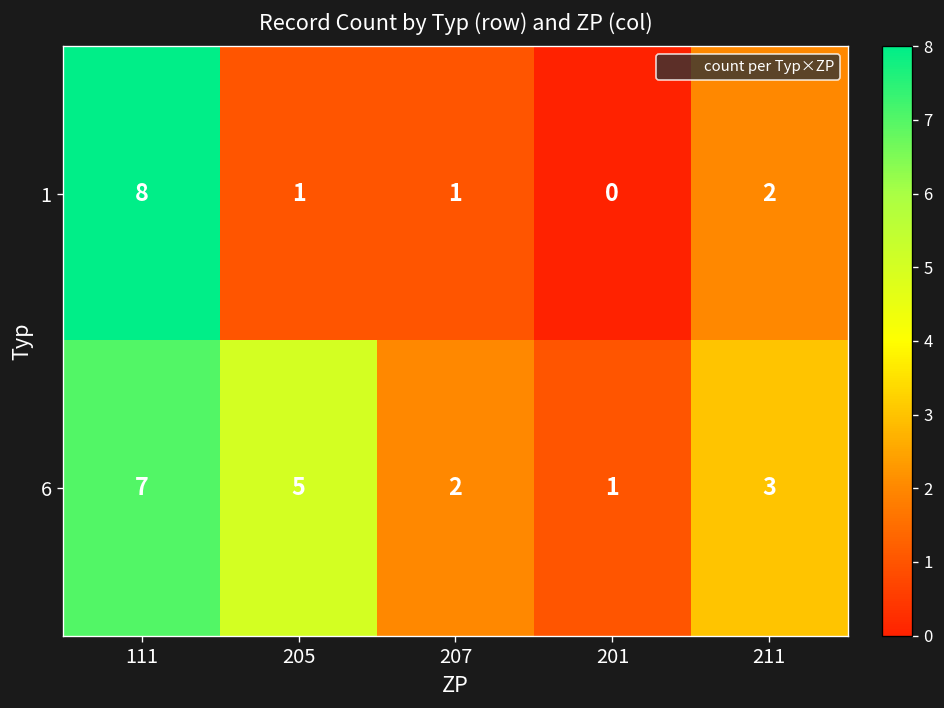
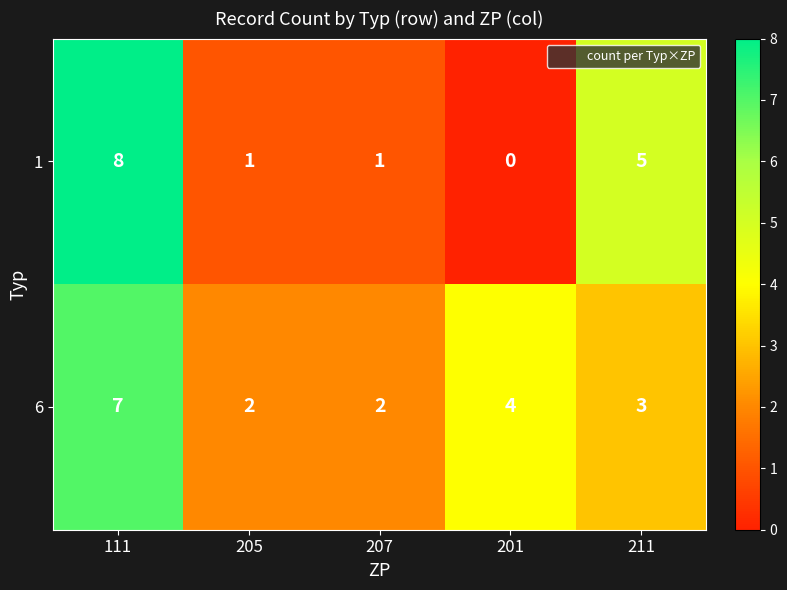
1, 211: 2 -> 5
6, 205: 5 -> 2
6, 201: 1 -> 4
